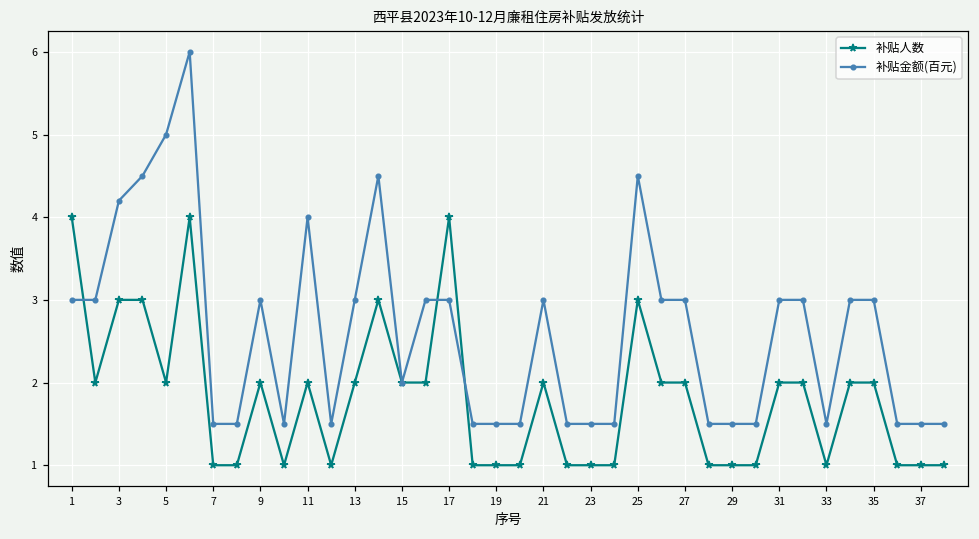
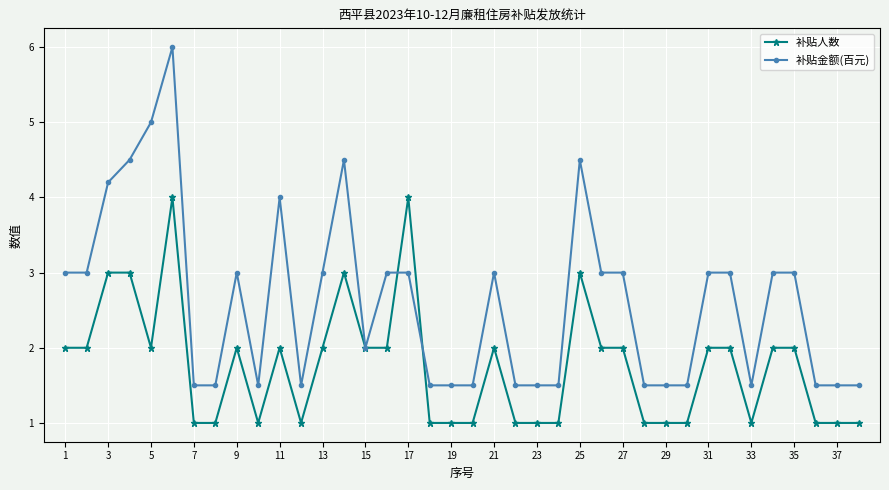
补贴人数, 1: 4 -> 2
